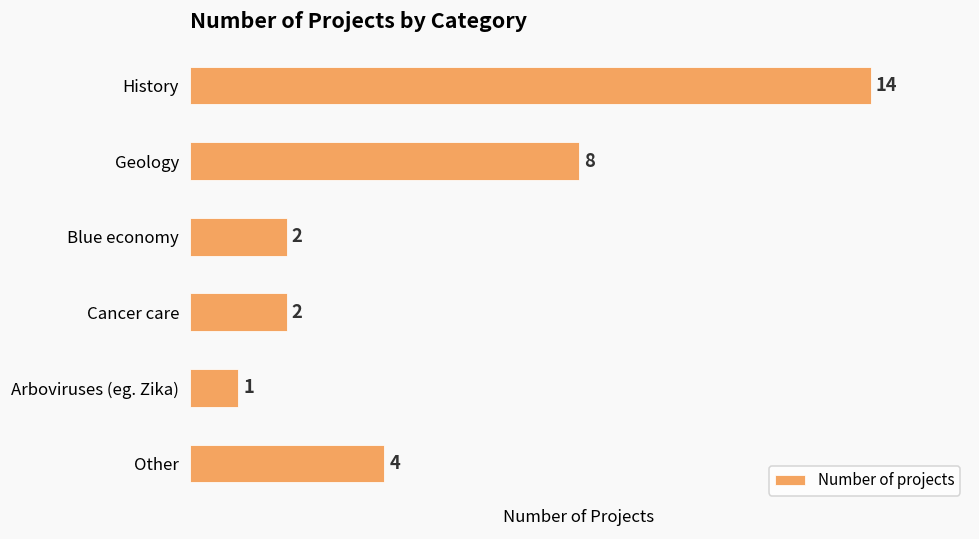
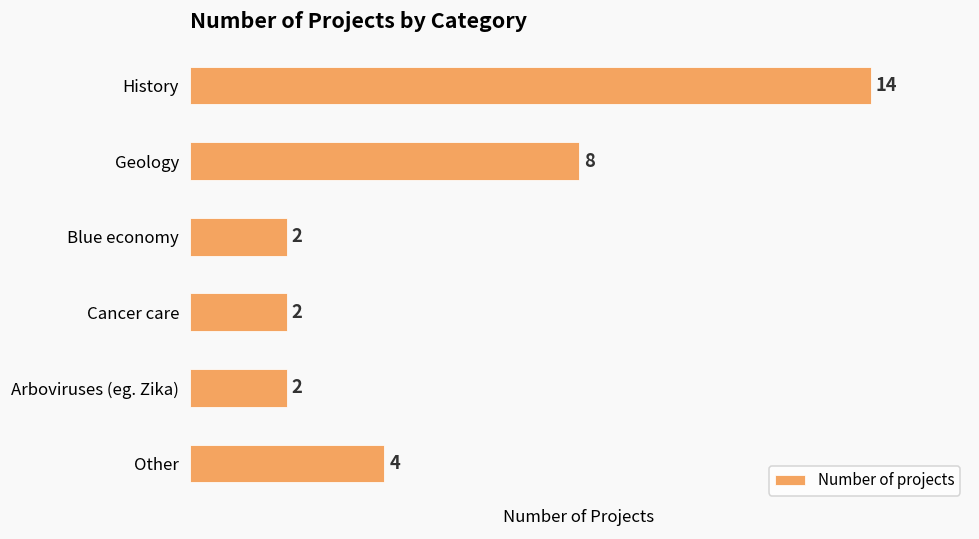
Arboviruses (eg. Zika): 1 -> 2
